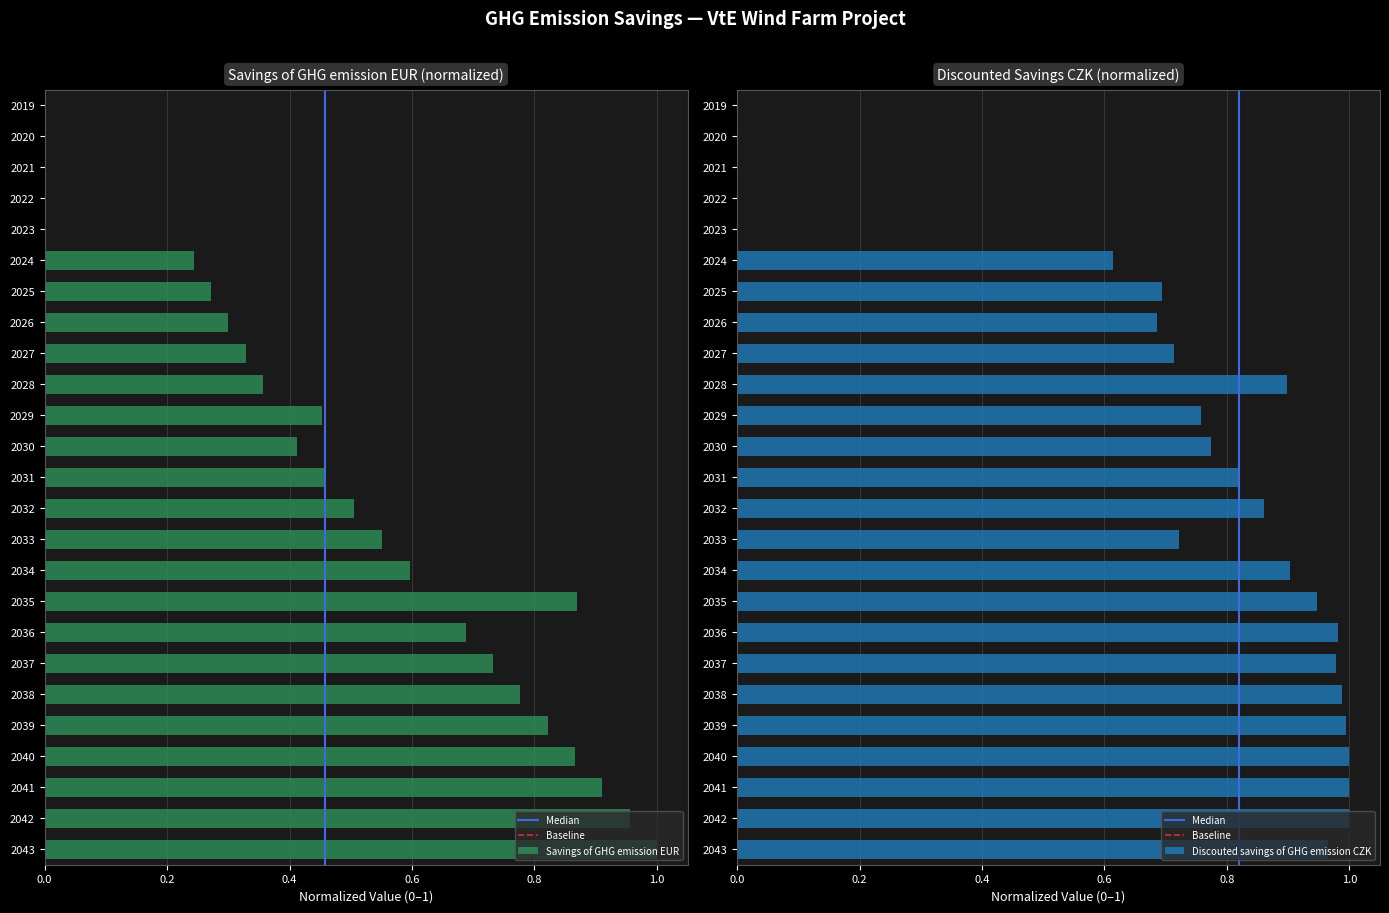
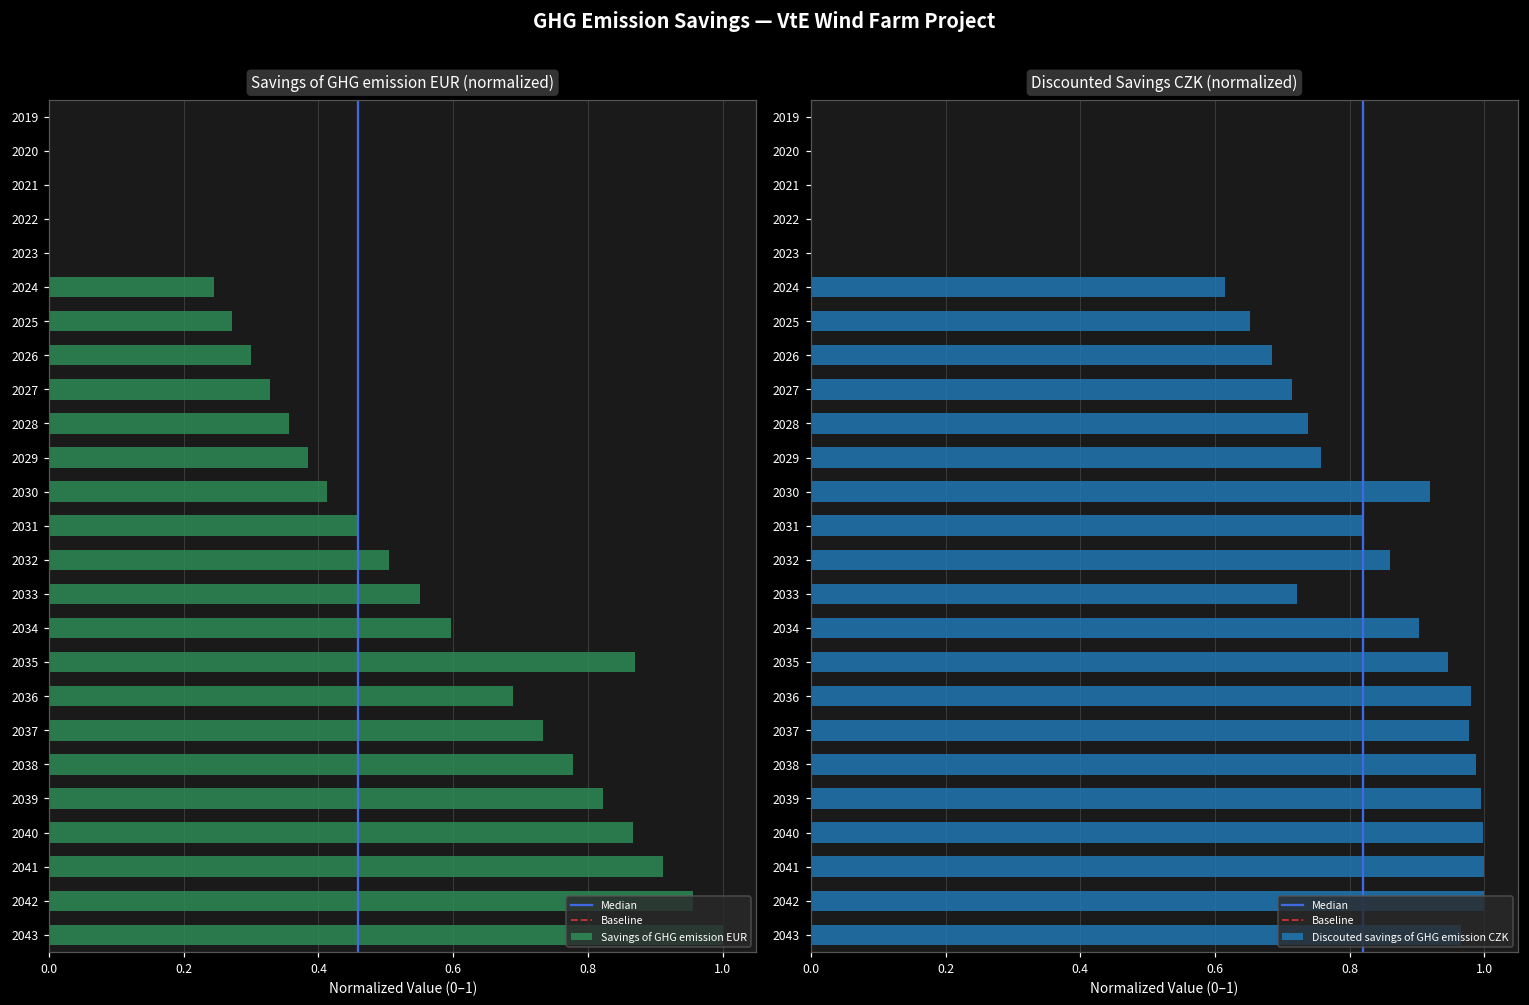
Savings of GHG emission EUR (normalized), 2029: 0.45 -> 0.38
Discounted Savings CZK (normalized), 2025: 0.69 -> 0.65
Discounted Savings CZK (normalized), 2028: 0.90 -> 0.74
Discounted Savings CZK (normalized), 2030: 0.77 -> 0.92
